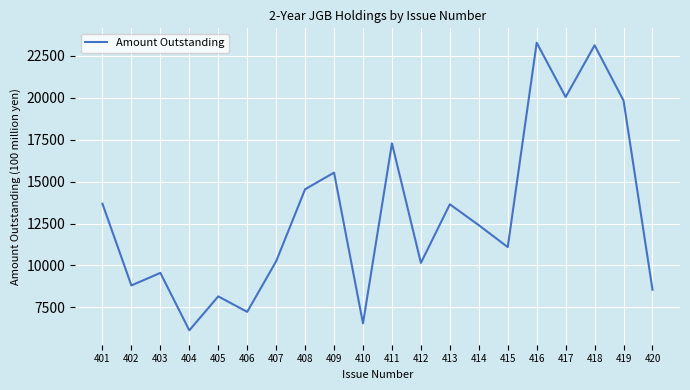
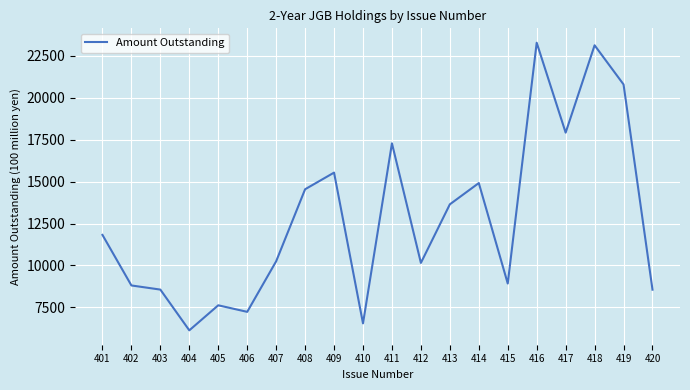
401: 13700 -> 11800
403: 9600 -> 8600
405: 8200 -> 7600
414: 12400 -> 14900
415: 11100 -> 8900
417: 20100 -> 17900
419: 19800 -> 20800
